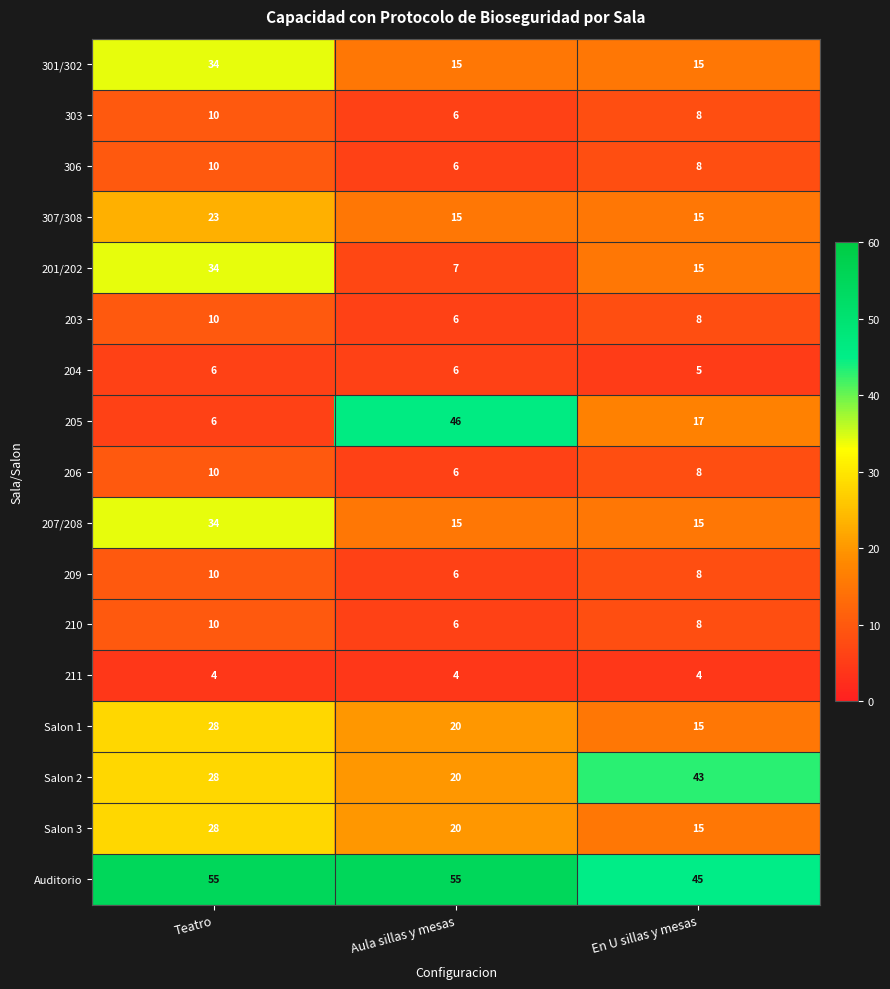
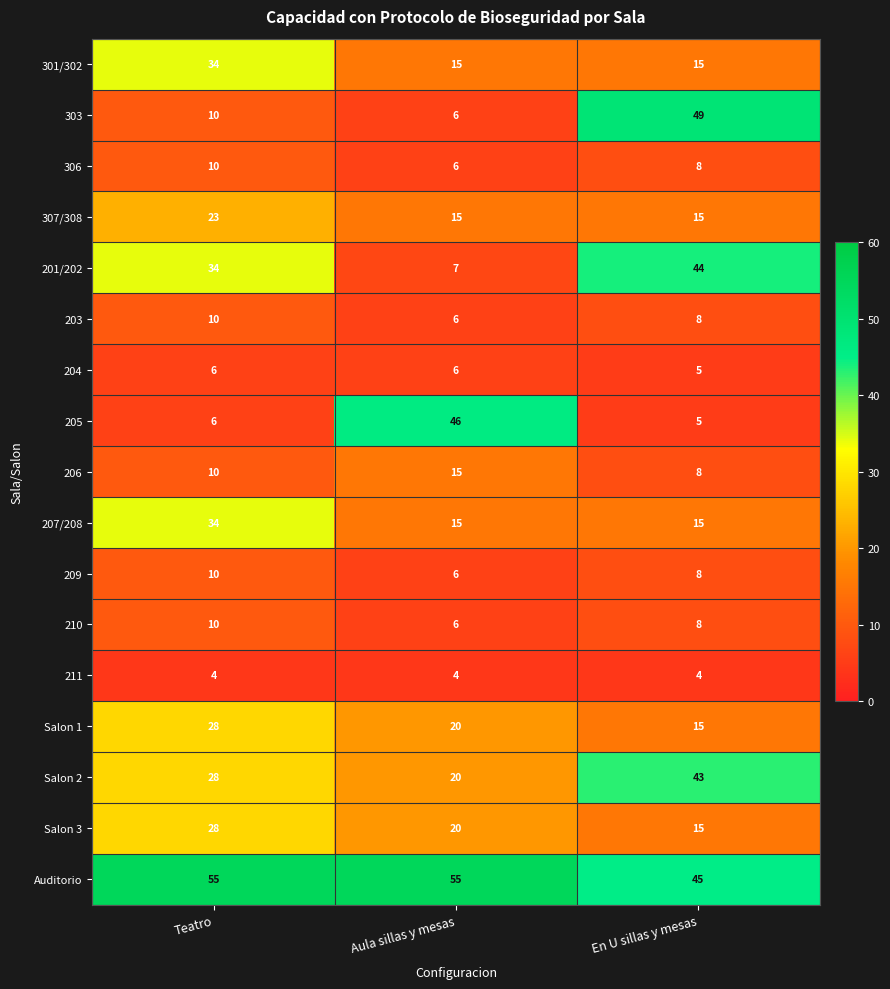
303, En U sillas y mesas: 8 -> 49
201/202, En U sillas y mesas: 15 -> 44
205, En U sillas y mesas: 17 -> 5
206, Aula sillas y mesas: 6 -> 15
